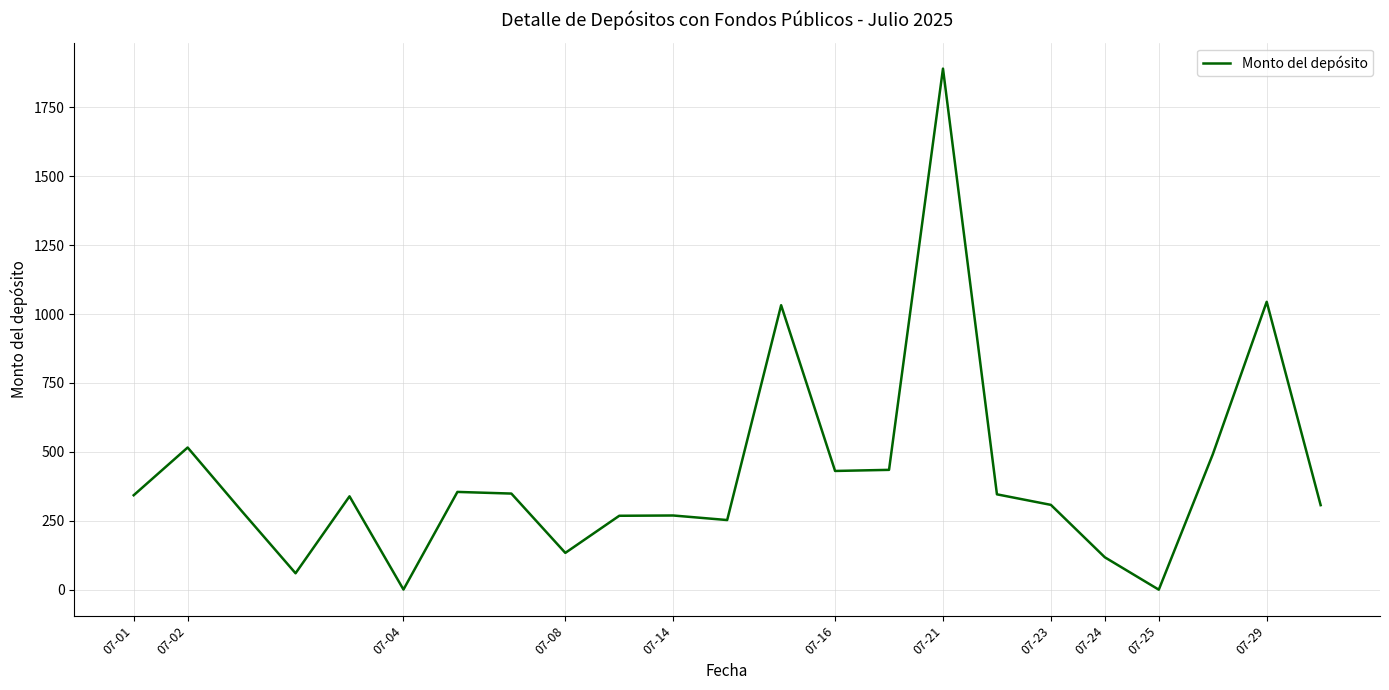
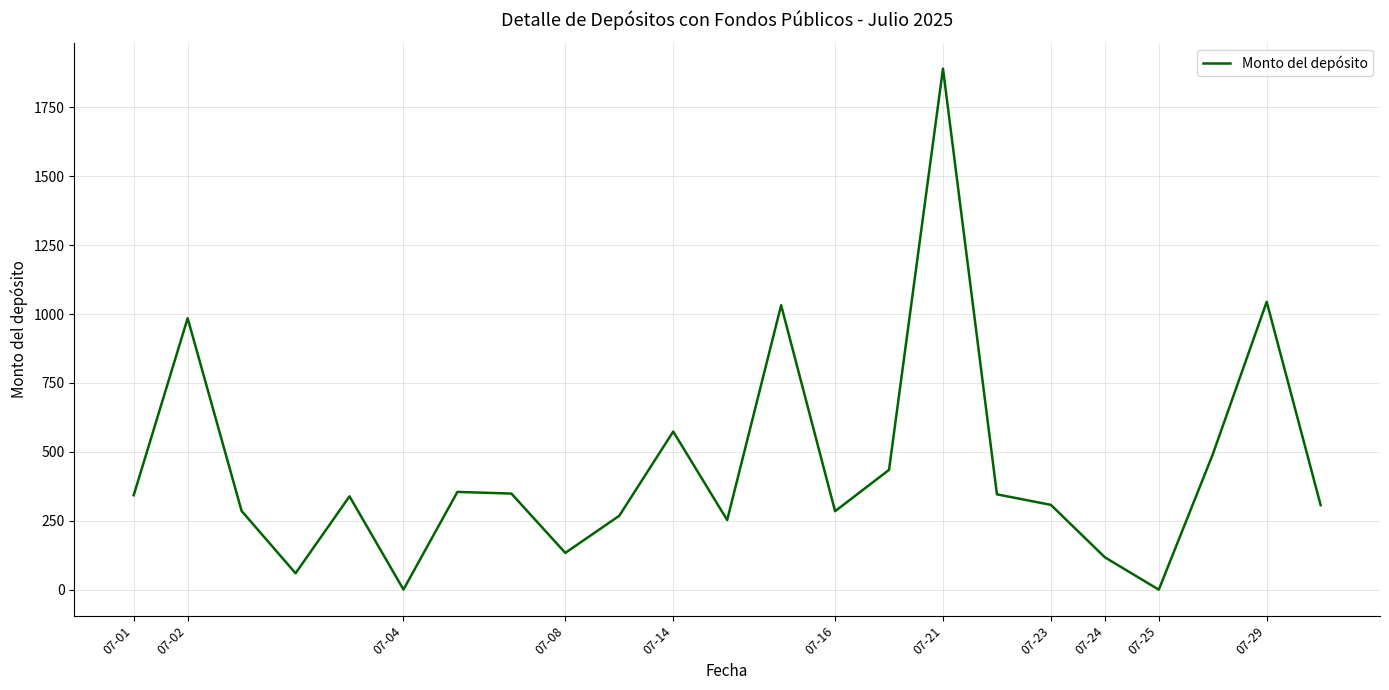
07-02: 520 -> 990
07-14: 270 -> 570
07-16: 430 -> 290
